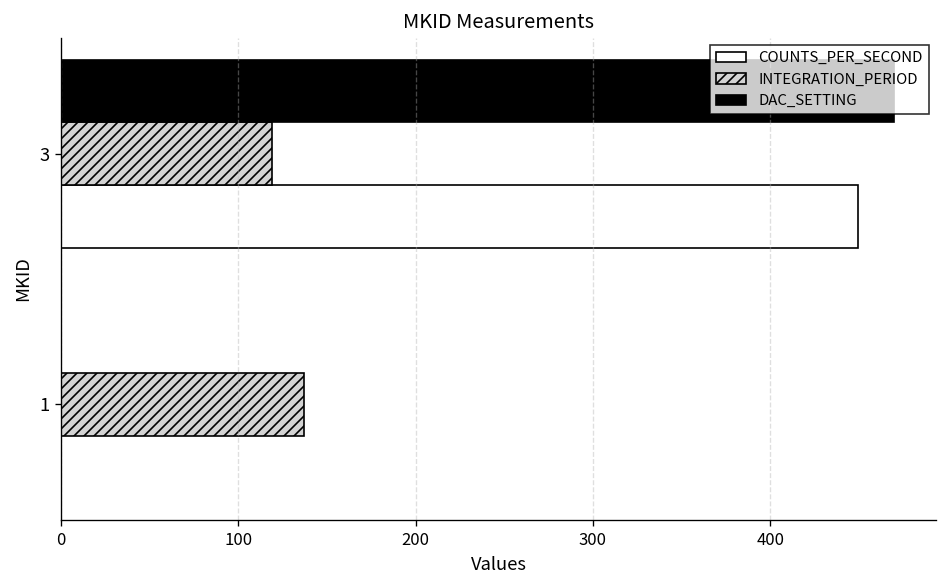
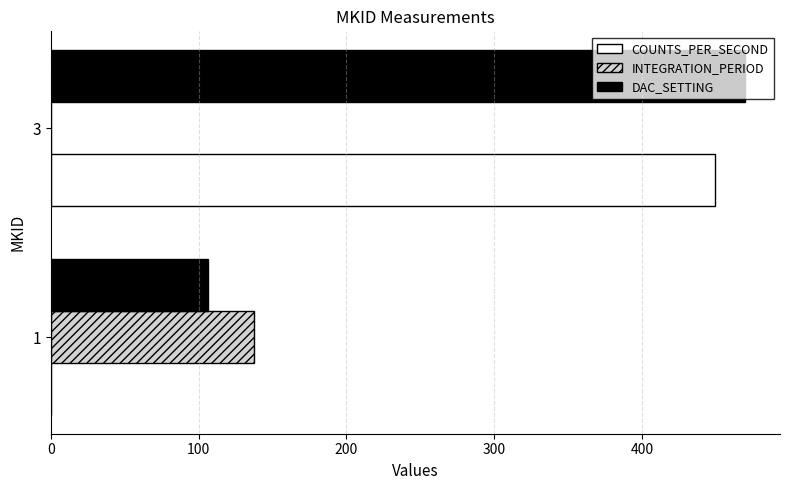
INTEGRATION_PERIOD, 3: 119 -> 0
DAC_SETTING, 1: 0 -> 107
